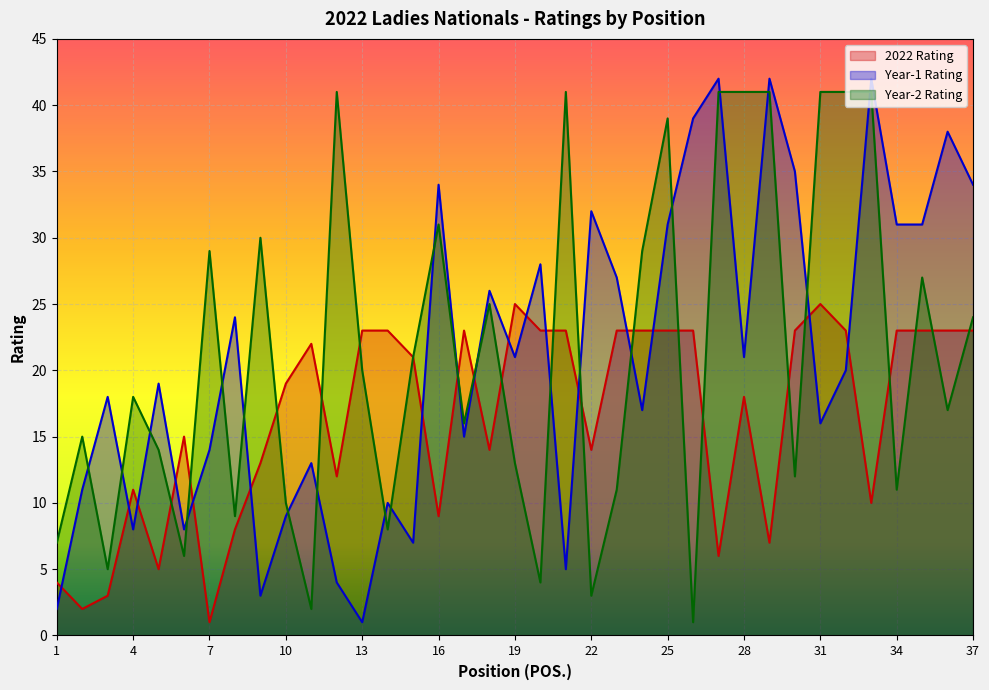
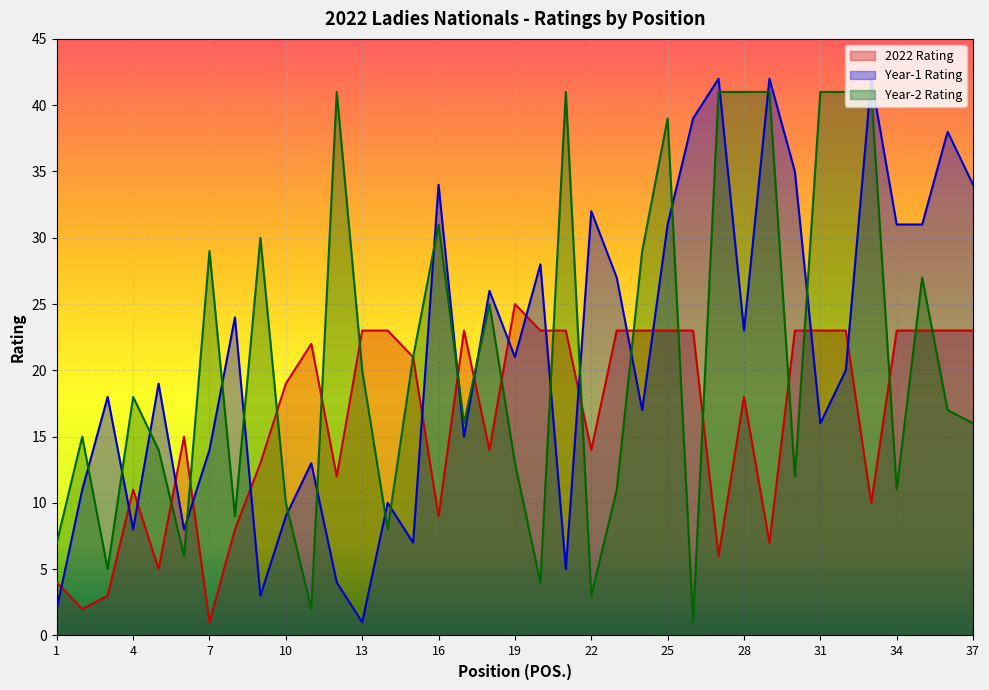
Year-1 Rating, 28: 21 -> 23
2022 Rating, 31: 25 -> 23
Year-2 Rating, 37: 24 -> 16
